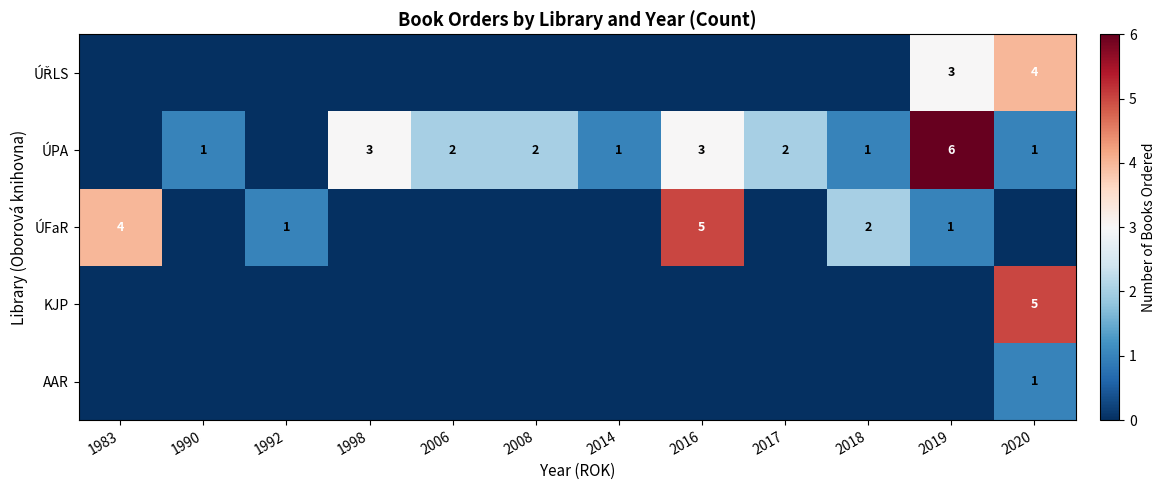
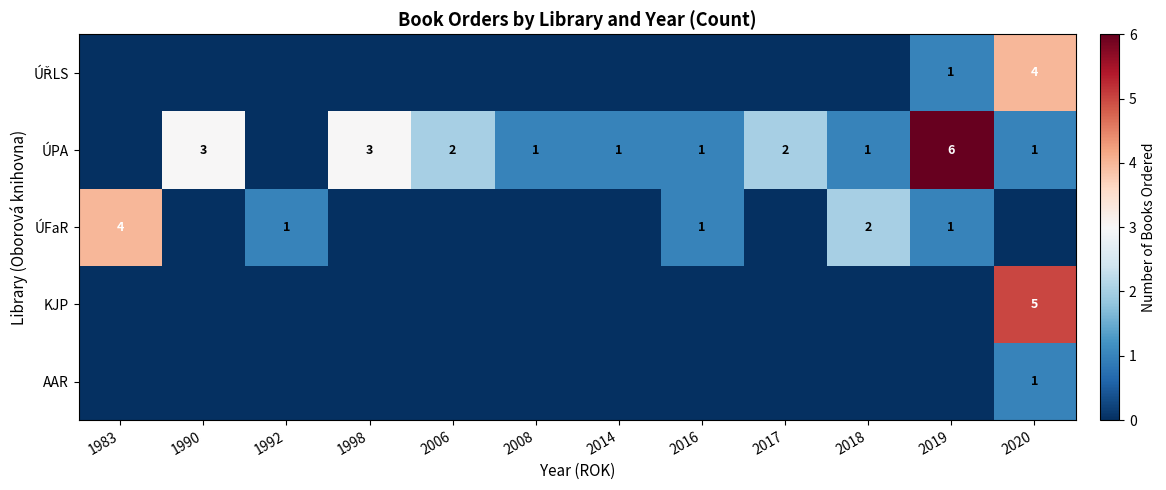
ÚŘLS, 2019: 3 -> 1
ÚPA, 1990: 1 -> 3
ÚPA, 2008: 2 -> 1
ÚPA, 2016: 3 -> 1
ÚFaR, 2016: 5 -> 1
